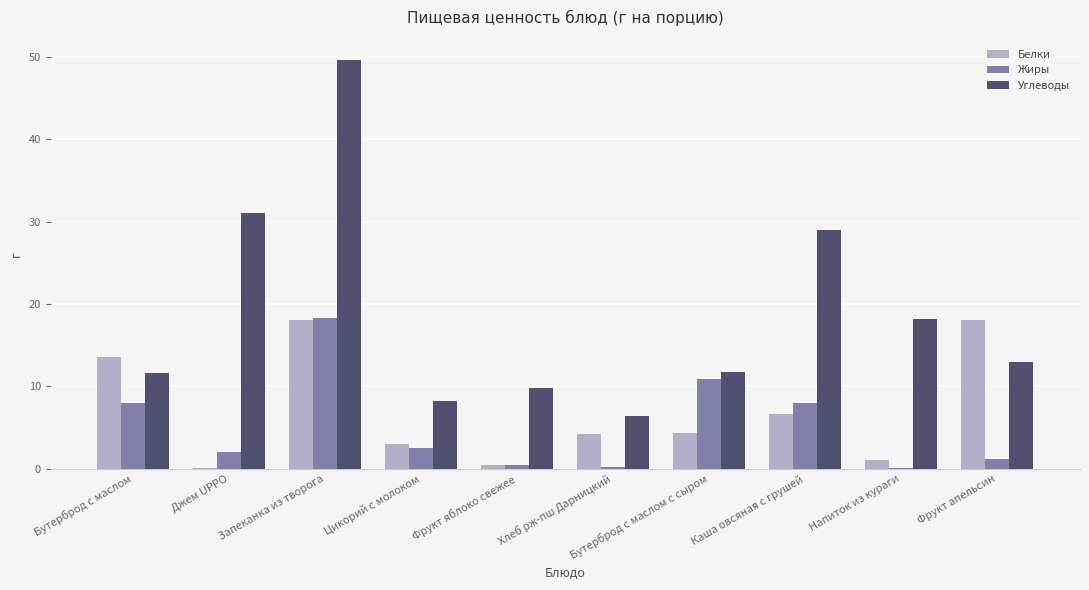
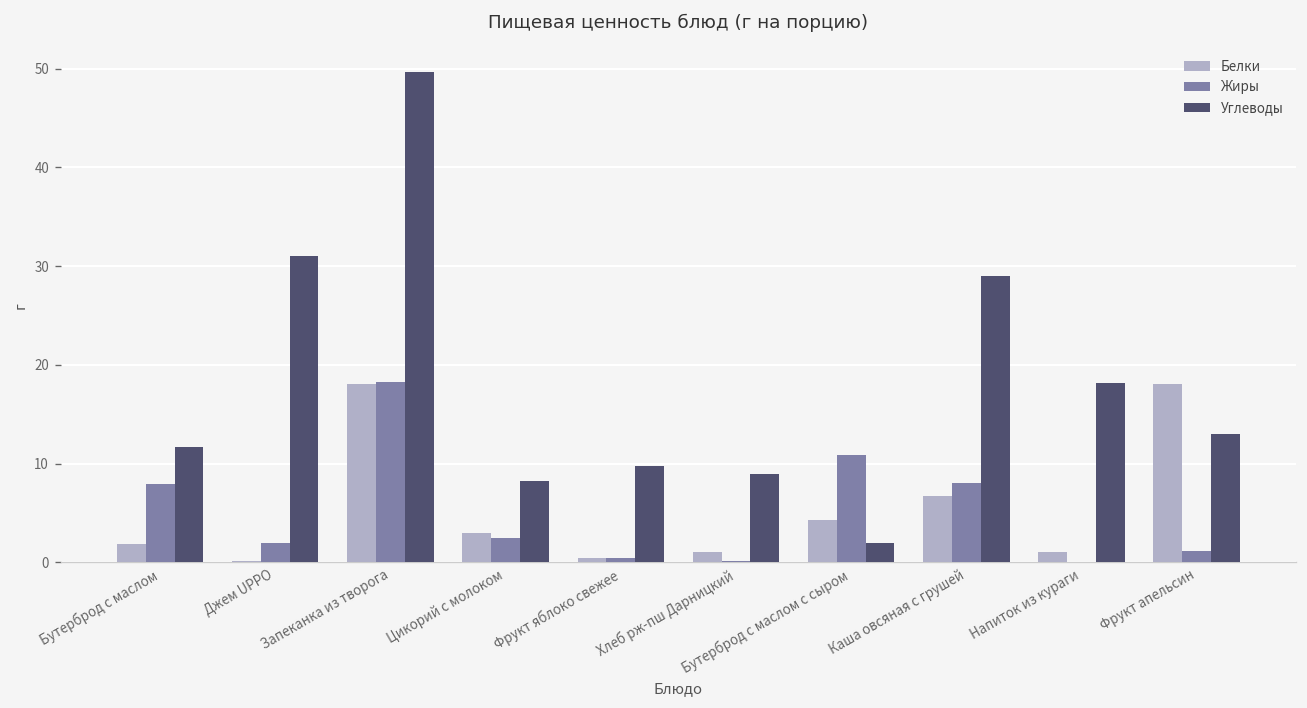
Белки, Бутерброд с маслом: 14 -> 2
Белки, Хлеб рж-пш Дарницкий: 4 -> 1
Углеводы, Хлеб рж-пш Дарницкий: 6 -> 9
Углеводы, Бутерброд с маслом с сыром: 12 -> 2
